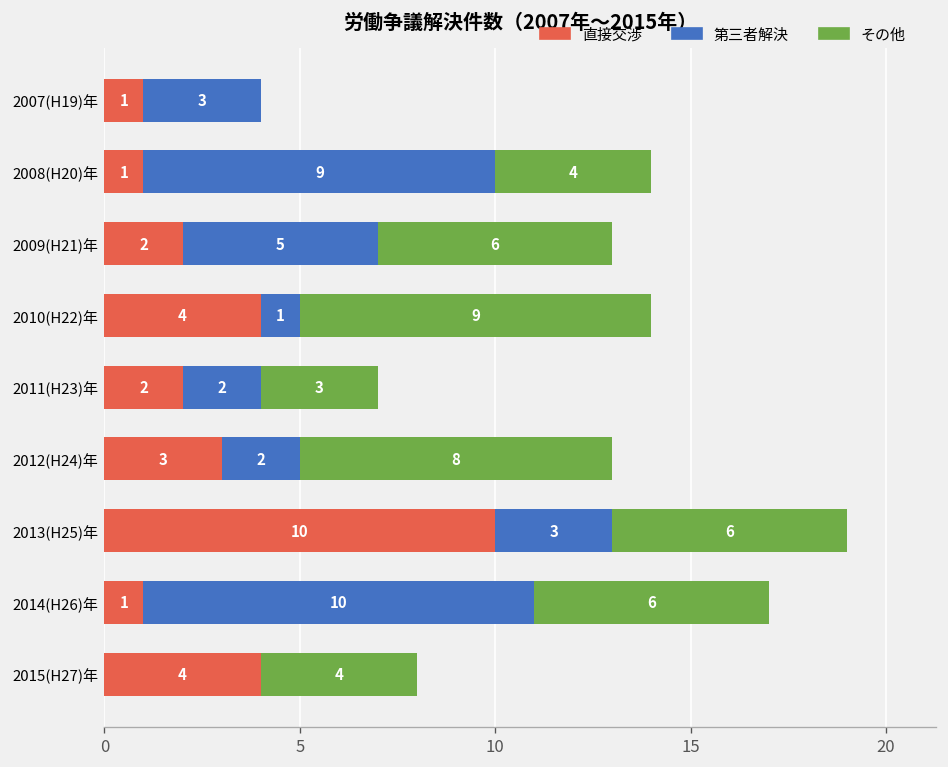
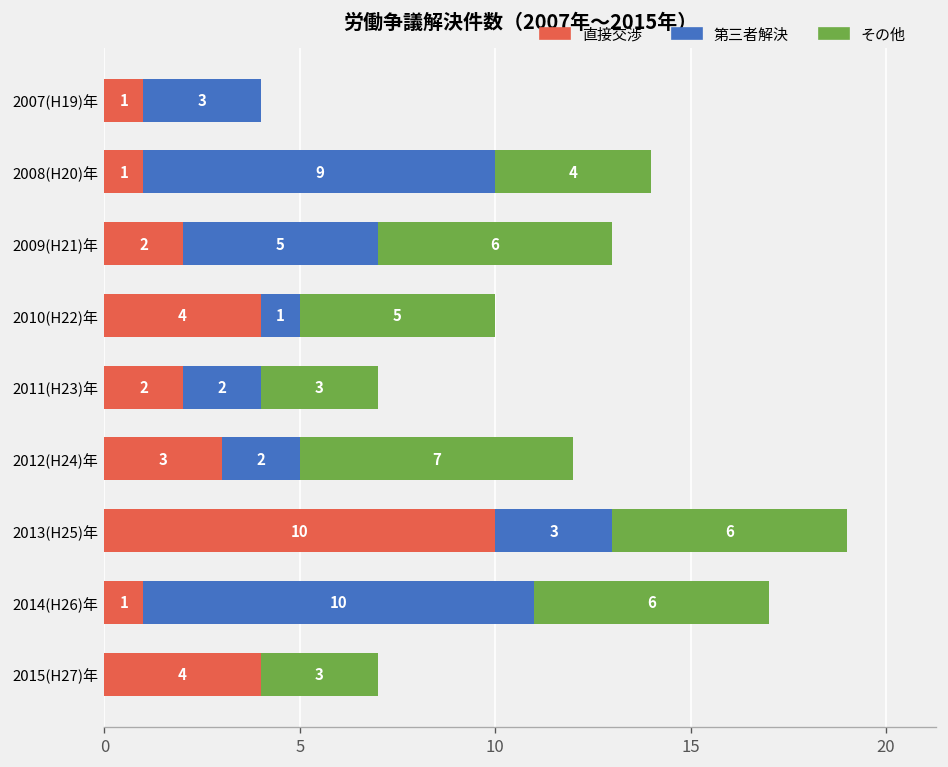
その他, 2010(H22)年: 9 -> 5
その他, 2012(H24)年: 8 -> 7
その他, 2015(H27)年: 4 -> 3
